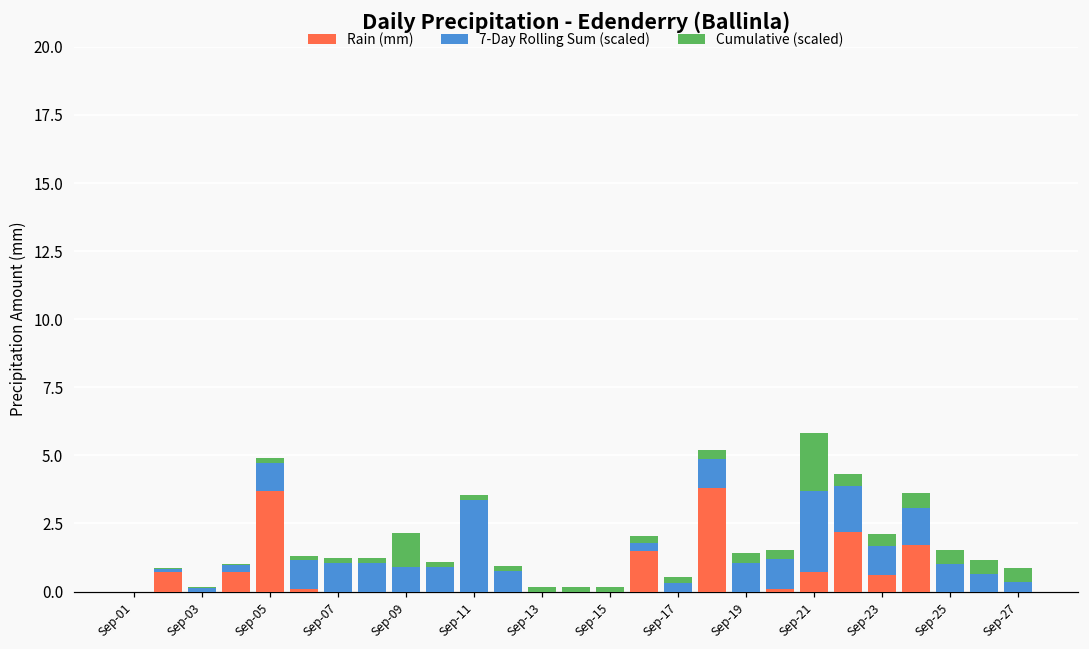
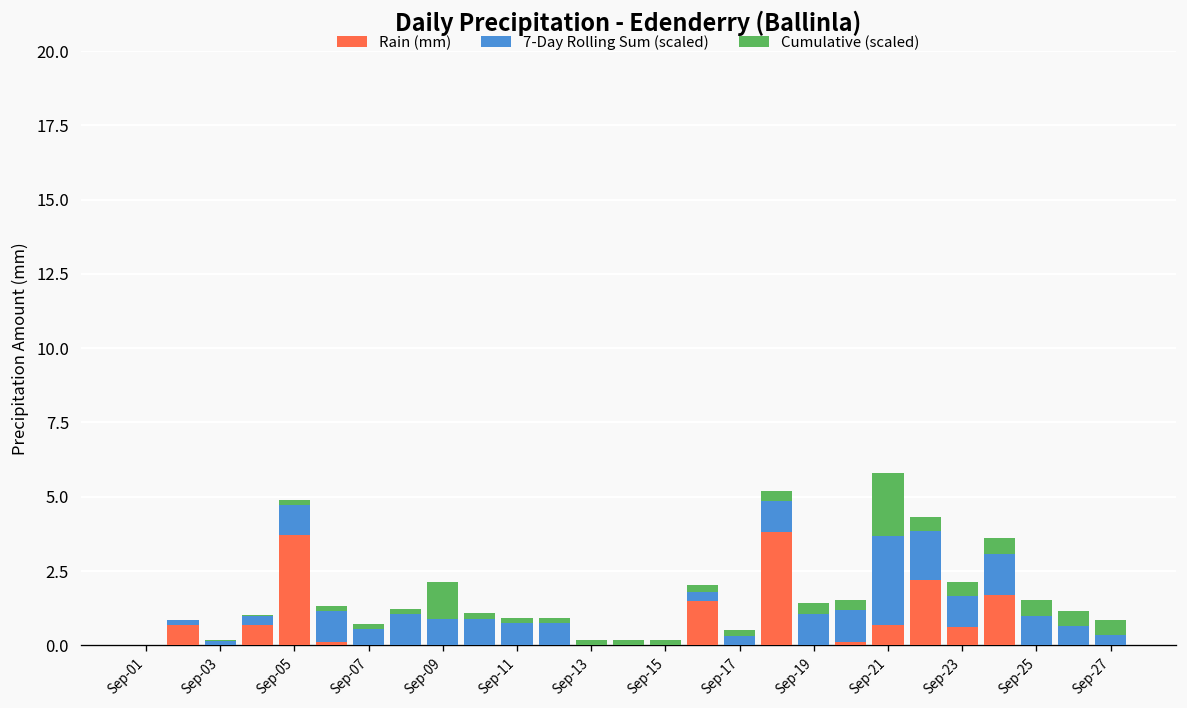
7-Day Rolling Sum (scaled), Sep-07: 1.0 -> 0.6
7-Day Rolling Sum (scaled), Sep-11: 3.4 -> 0.8
